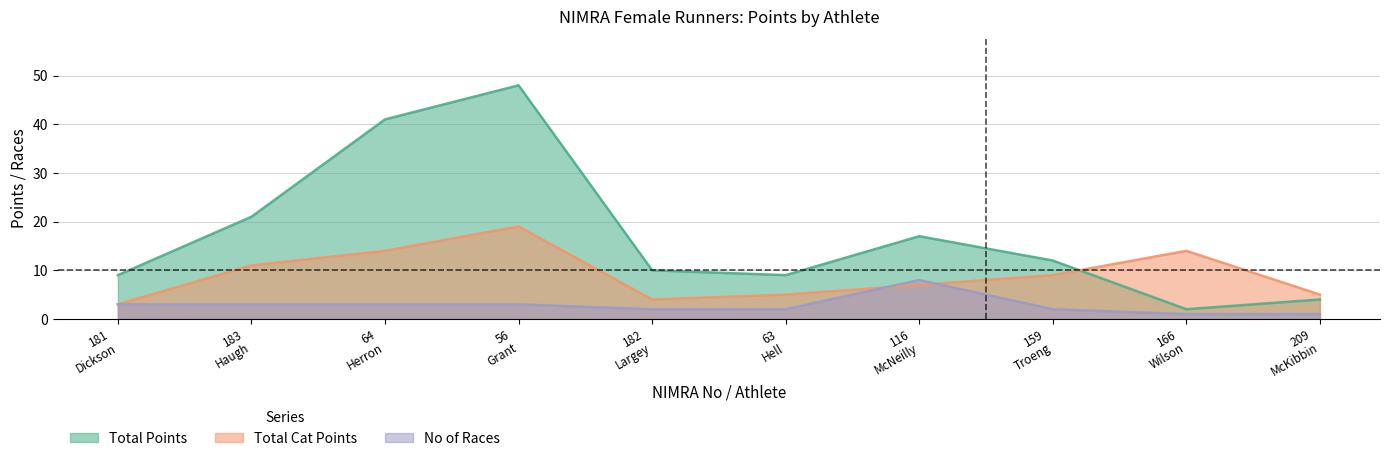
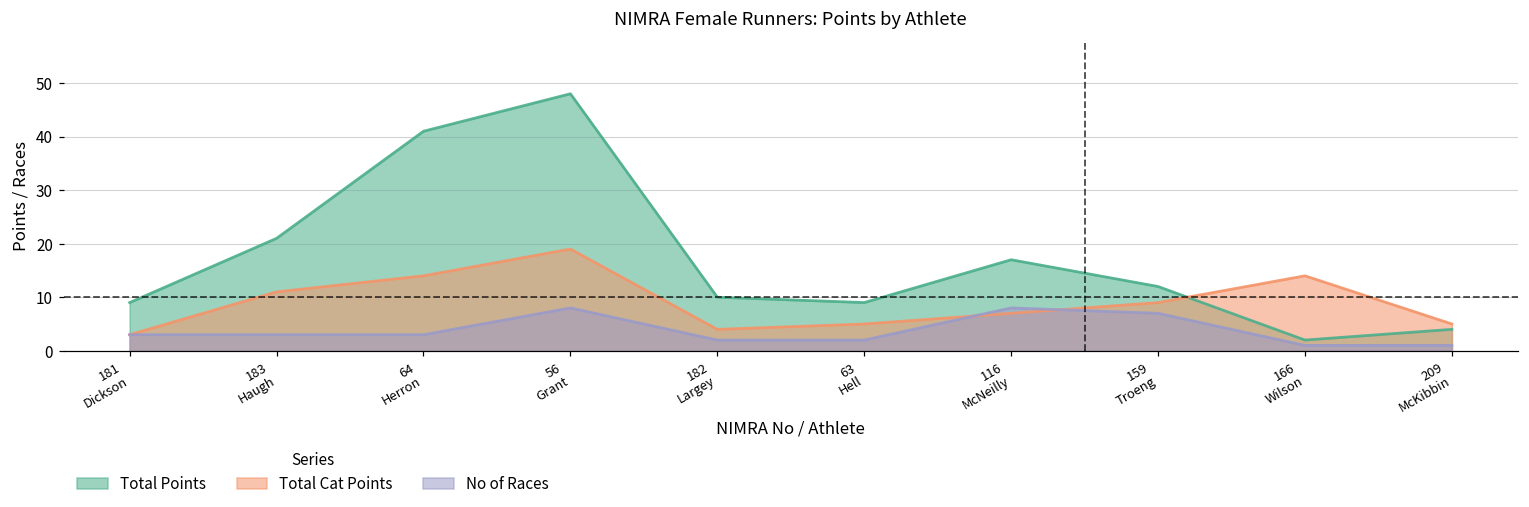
No of Races, 56 Grant: 3 -> 8
No of Races, 159 Troeng: 2 -> 7
